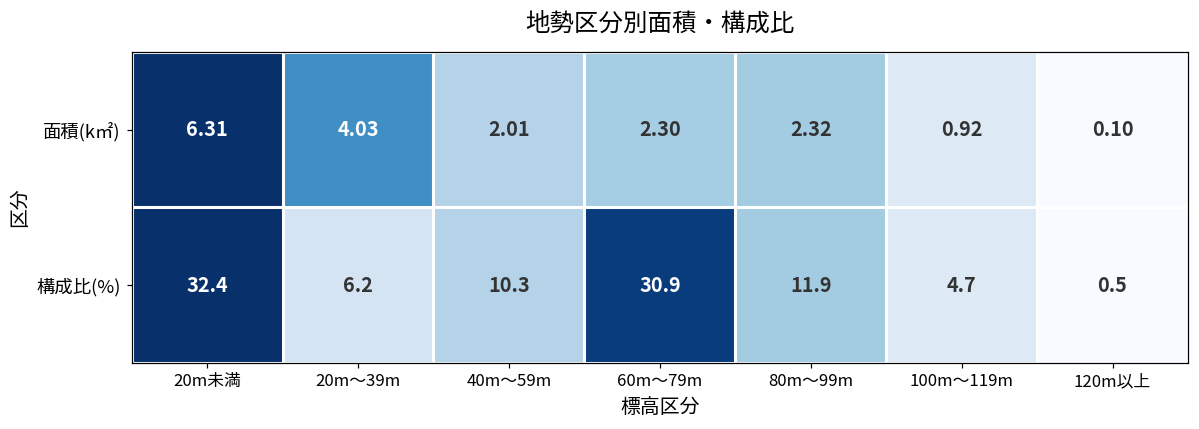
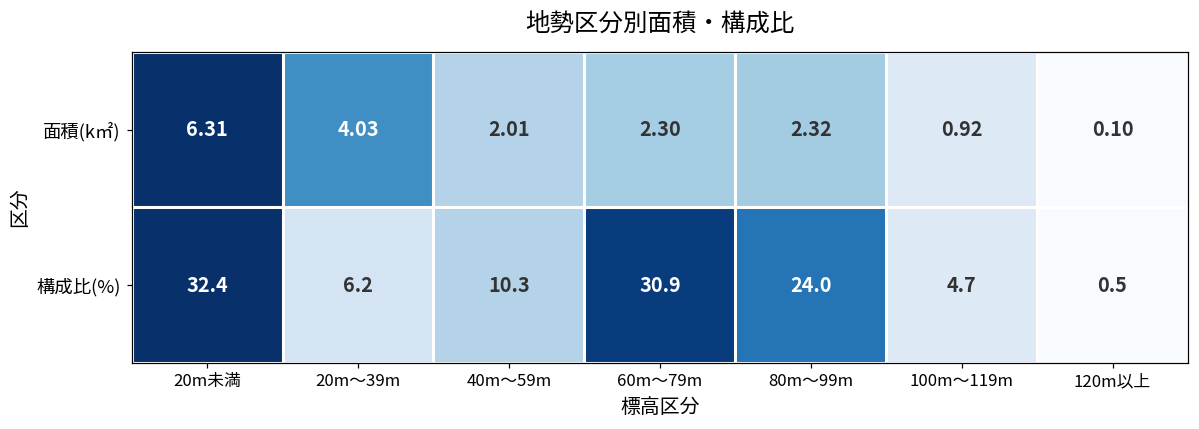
構成比(%), 80m～99m: 11.9 -> 24.0
